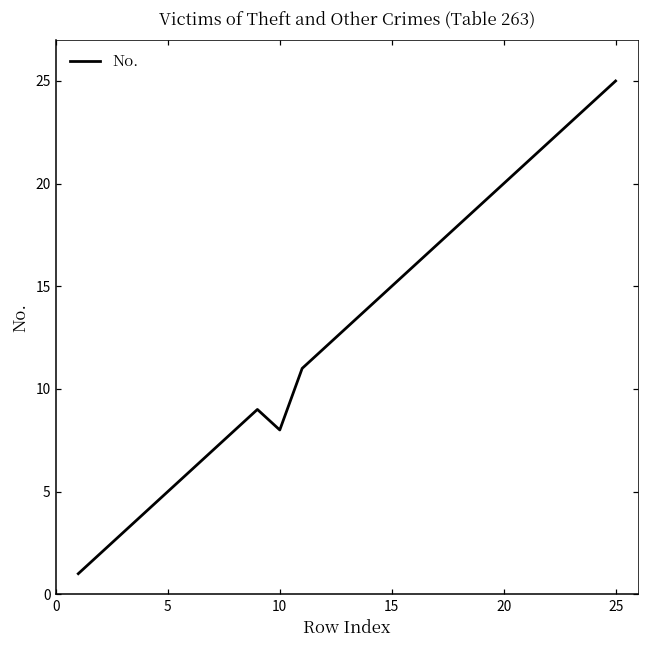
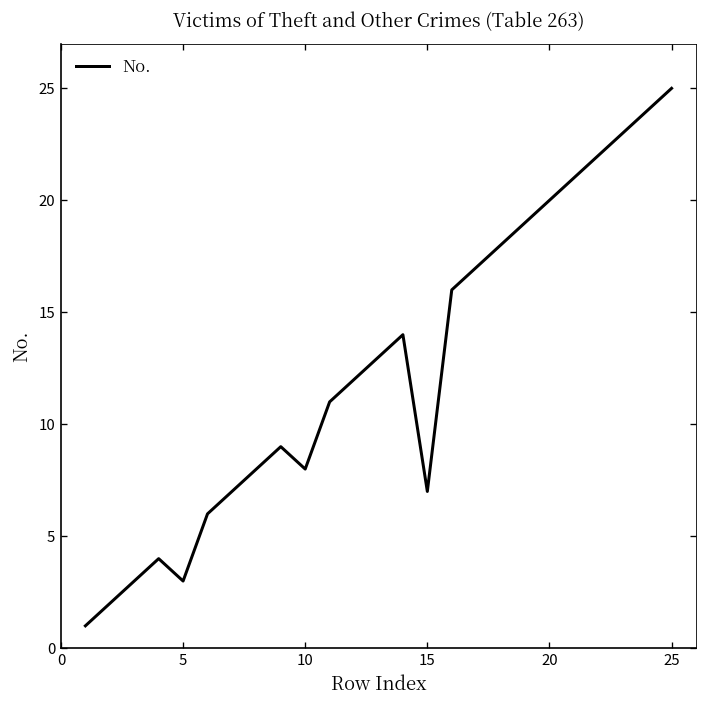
5: 5 -> 3
15: 15 -> 7
